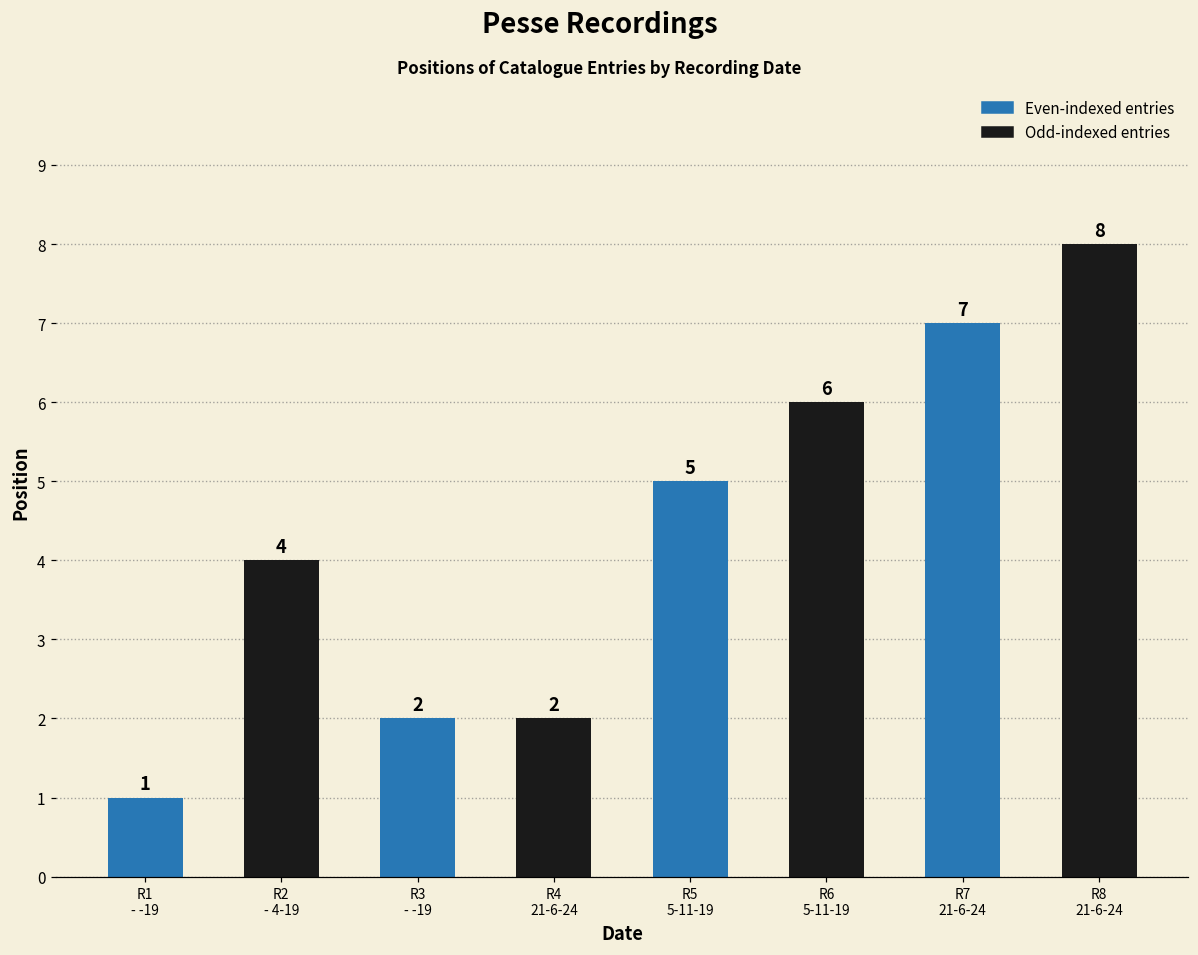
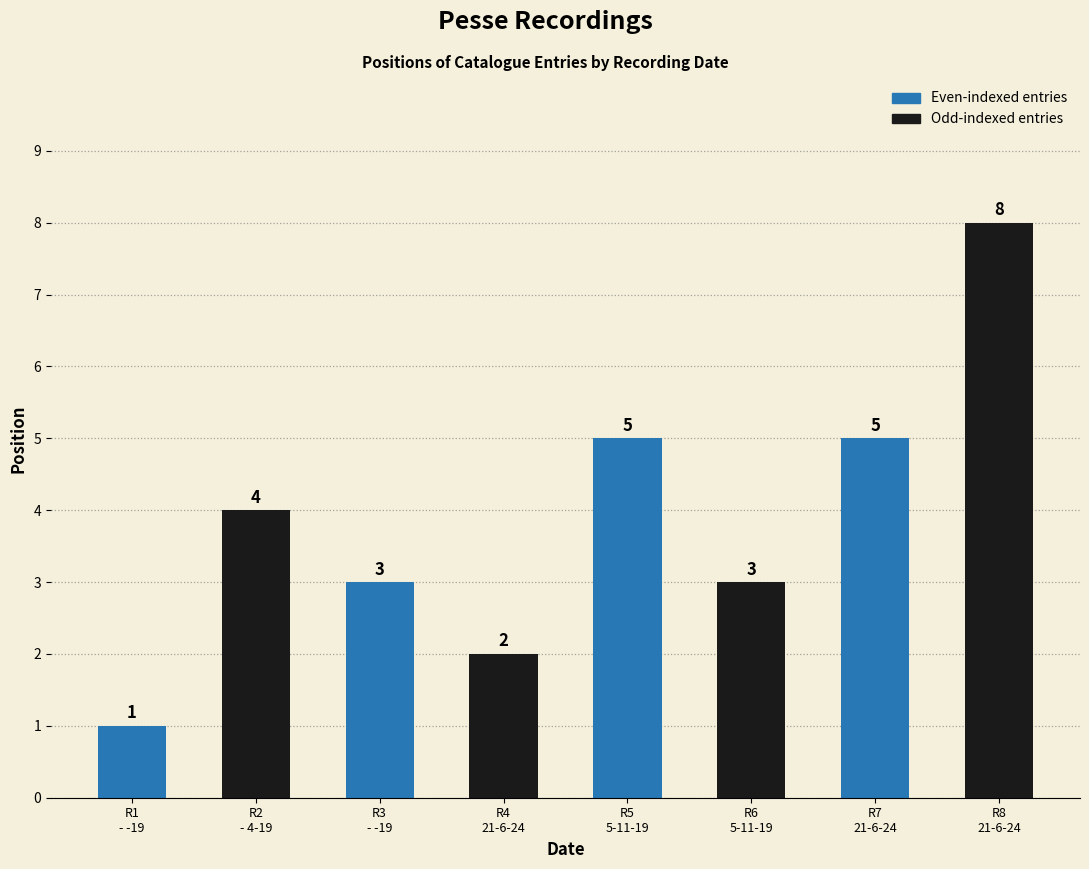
R3 - -19: 2 -> 3
R6 5-11-19: 6 -> 3
R7 21-6-24: 7 -> 5
